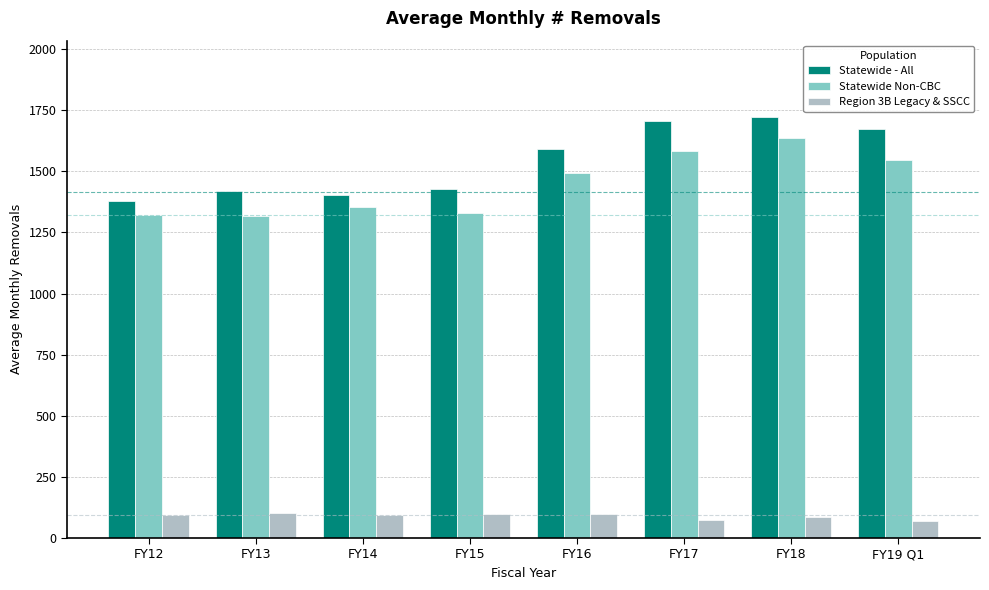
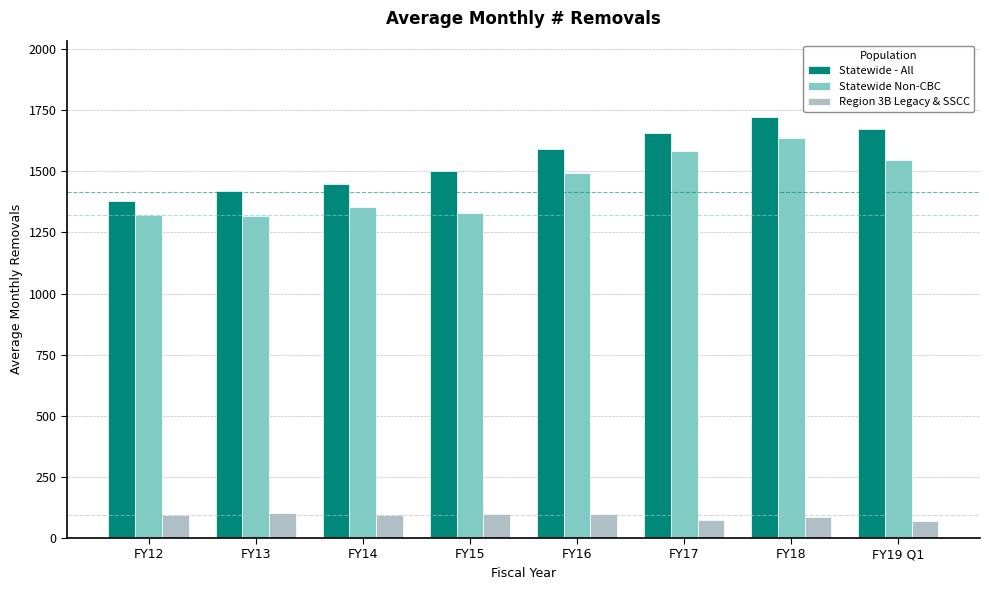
Statewide - All, FY14: 1400 -> 1450
Statewide - All, FY15: 1430 -> 1500
Statewide - All, FY17: 1710 -> 1660
